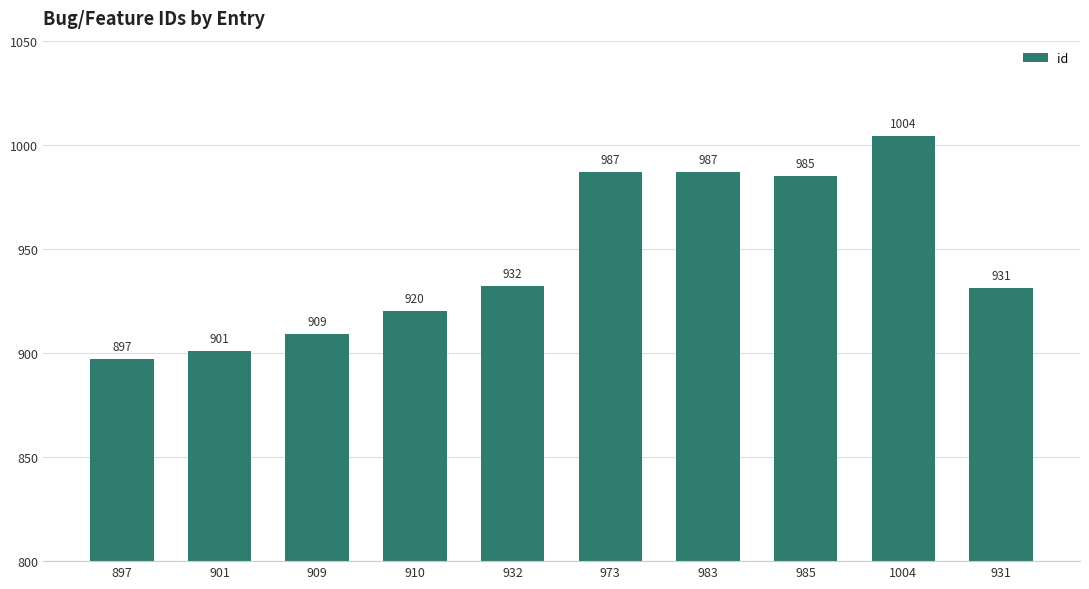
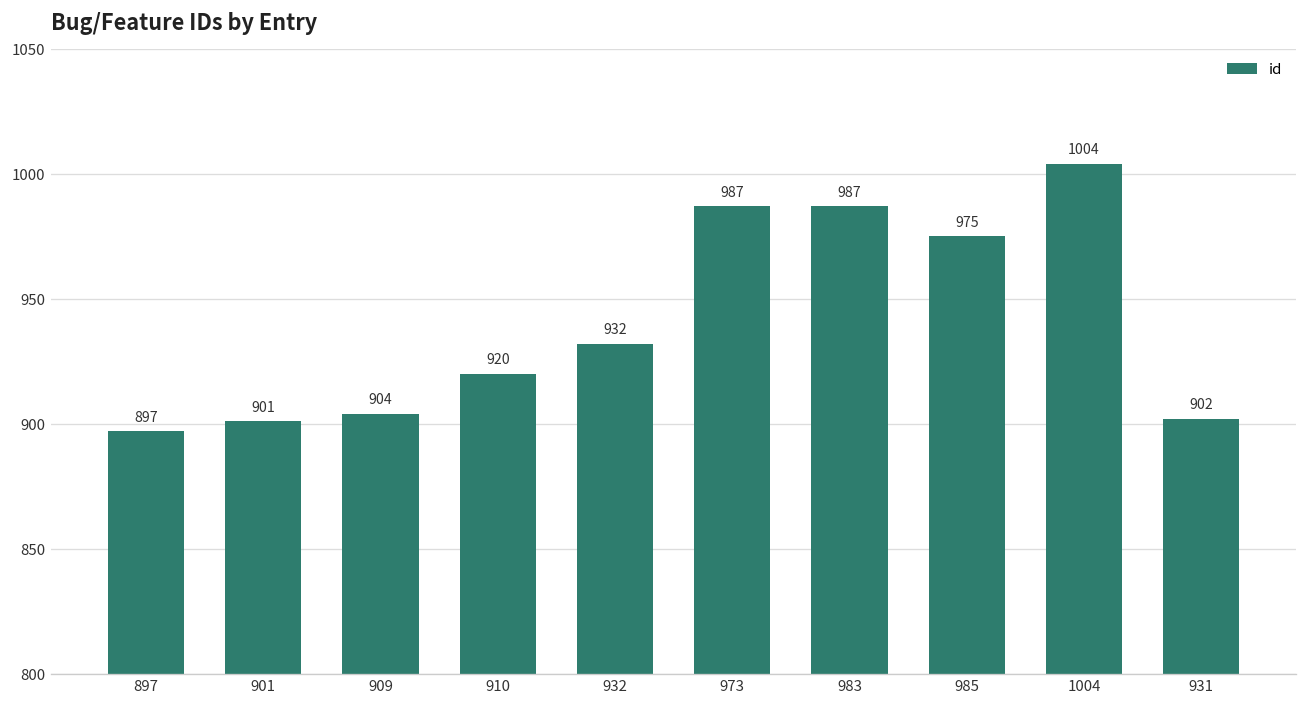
909: 909 -> 904
985: 985 -> 975
931: 931 -> 902
